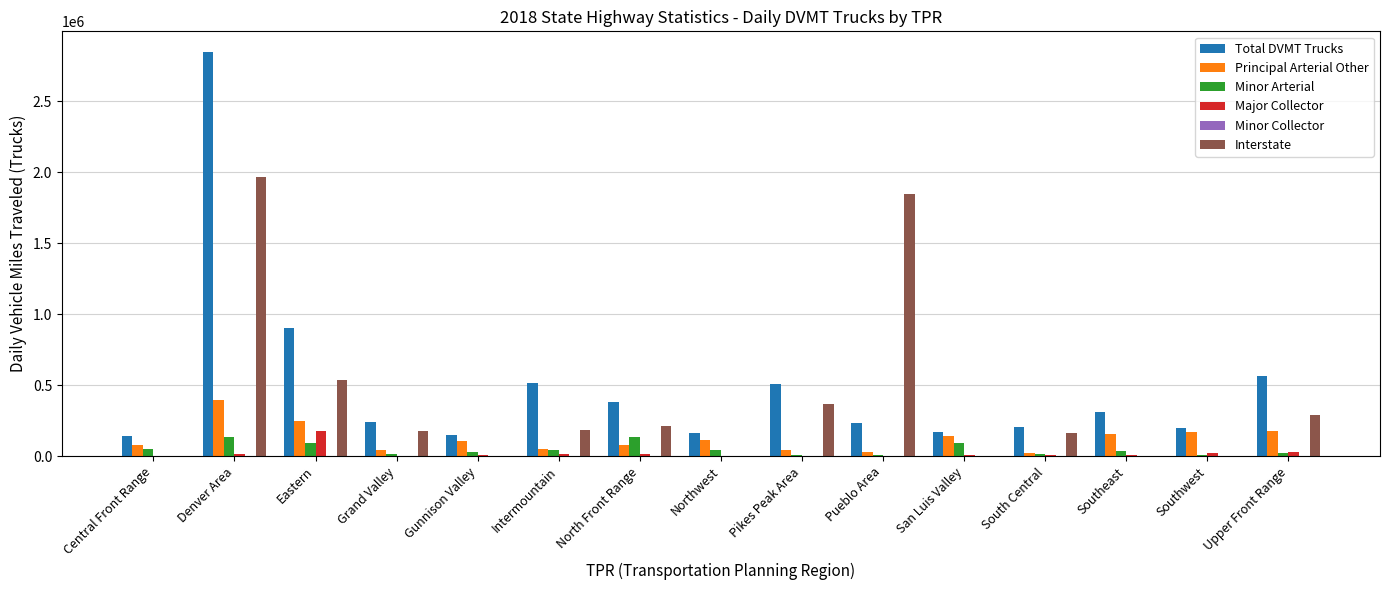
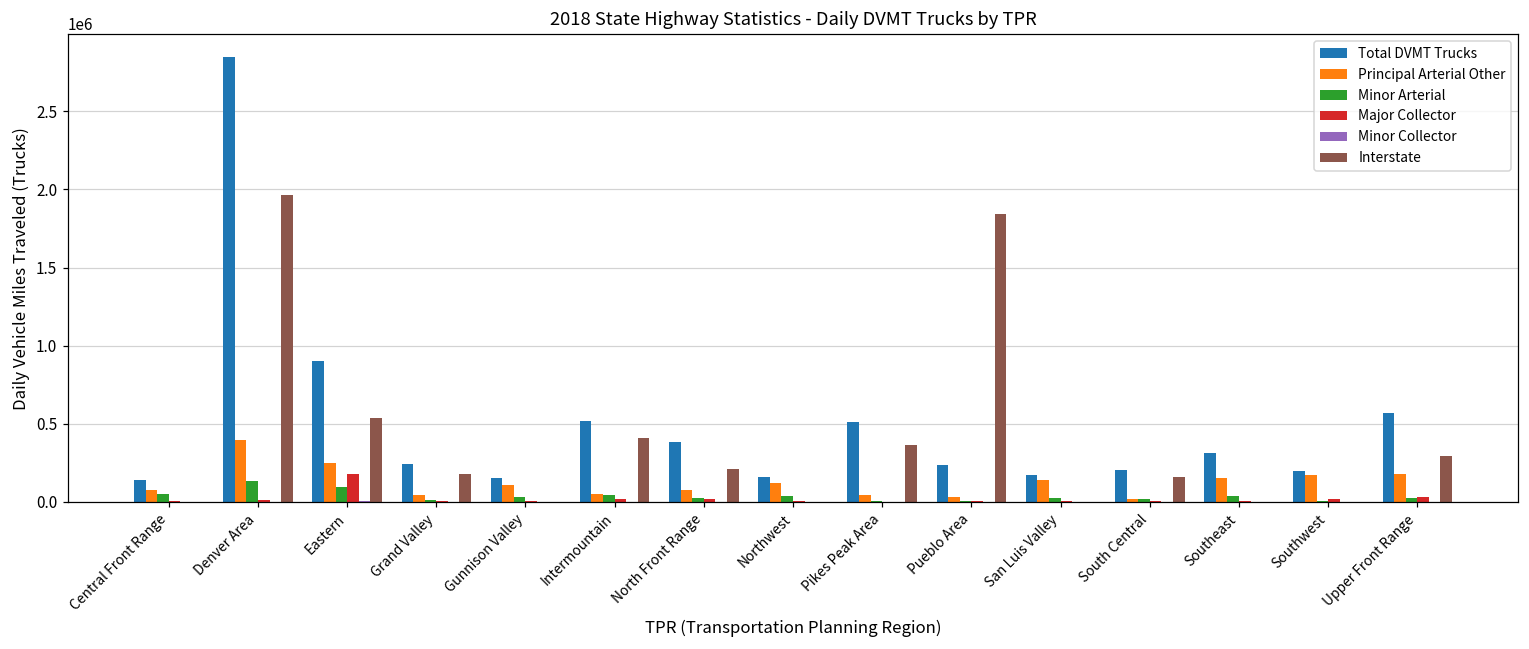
Interstate, Intermountain: 190000 -> 410000
Minor Arterial, North Front Range: 130000 -> 30000
Minor Arterial, San Luis Valley: 90000 -> 20000
